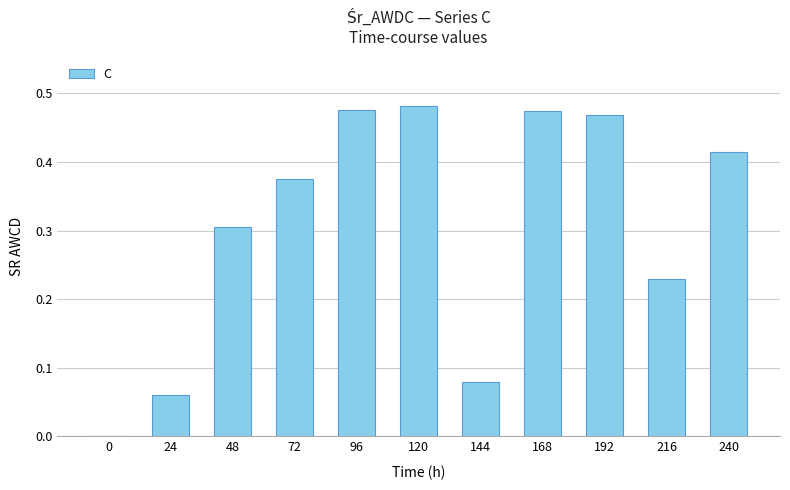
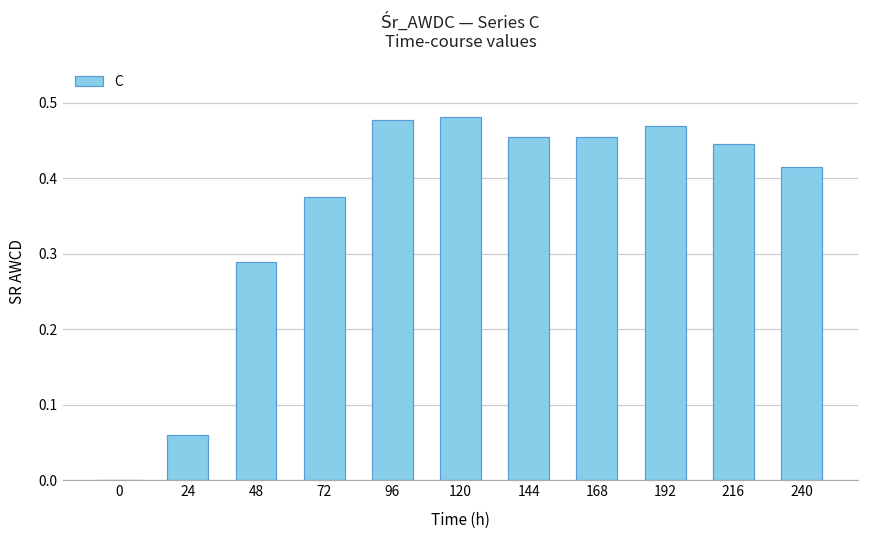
48: 0.31 -> 0.29
144: 0.08 -> 0.45
168: 0.48 -> 0.45
216: 0.23 -> 0.45
